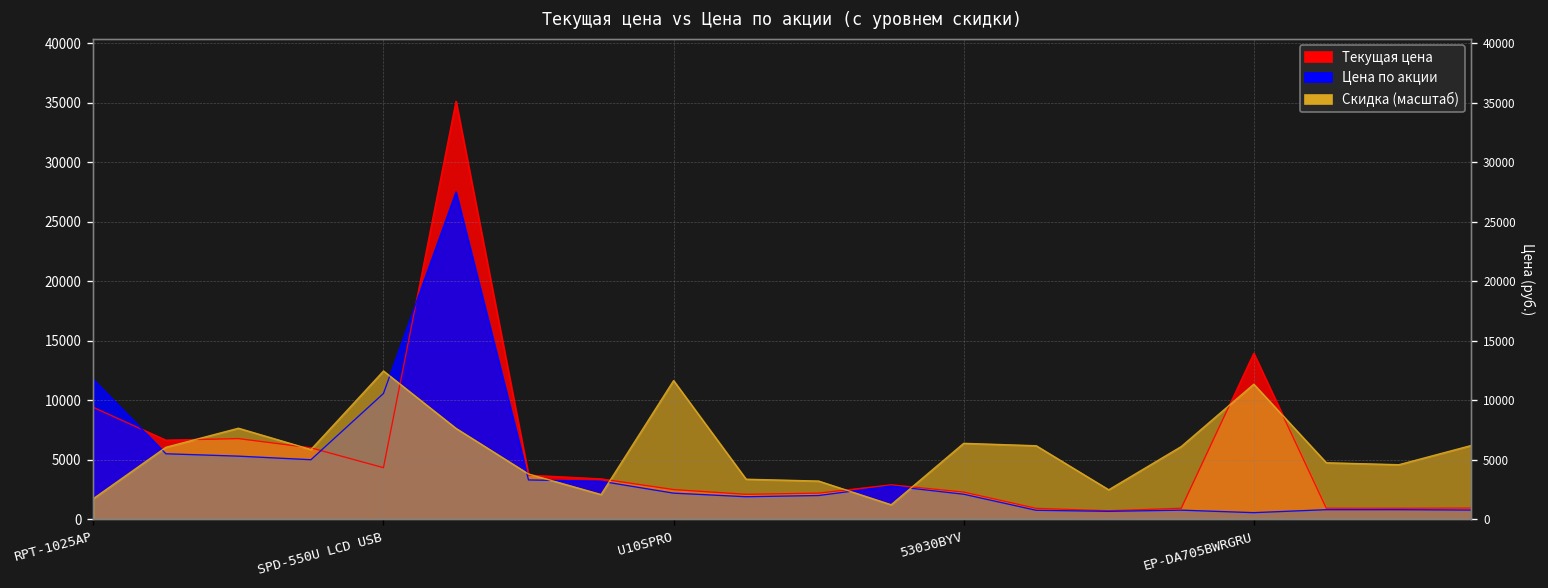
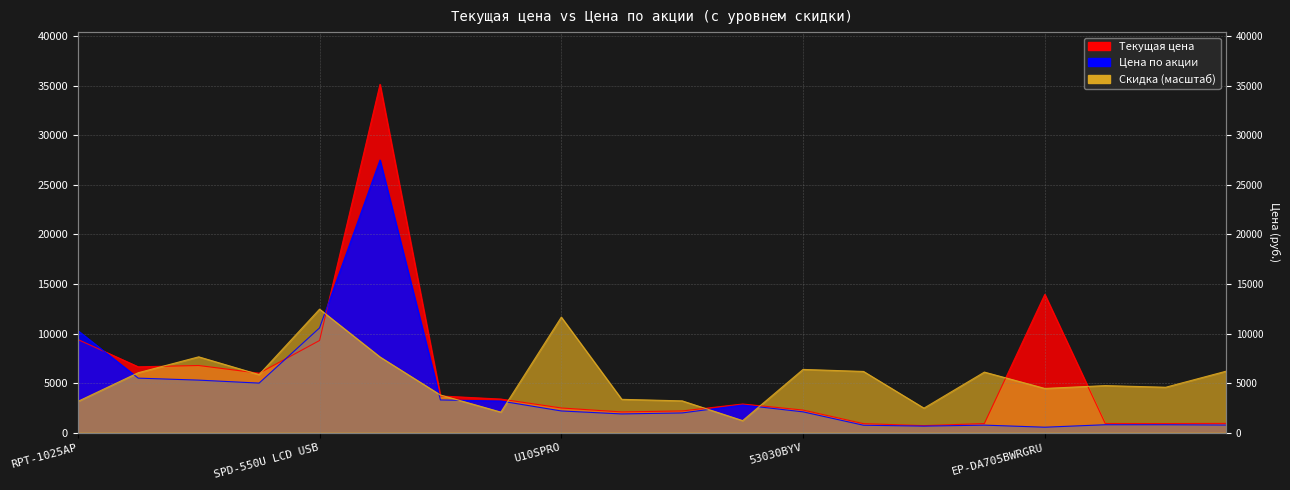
Цена по акции, RPT-1025AP: 12000 -> 10000
Скидка (масштаб), RPT-1025AP: 2000 -> 3000
Текущая цена, SPD-550U LCD USB: 4000 -> 9000
Скидка (масштаб), EP-DA705BWRGRU: 11000 -> 4000
